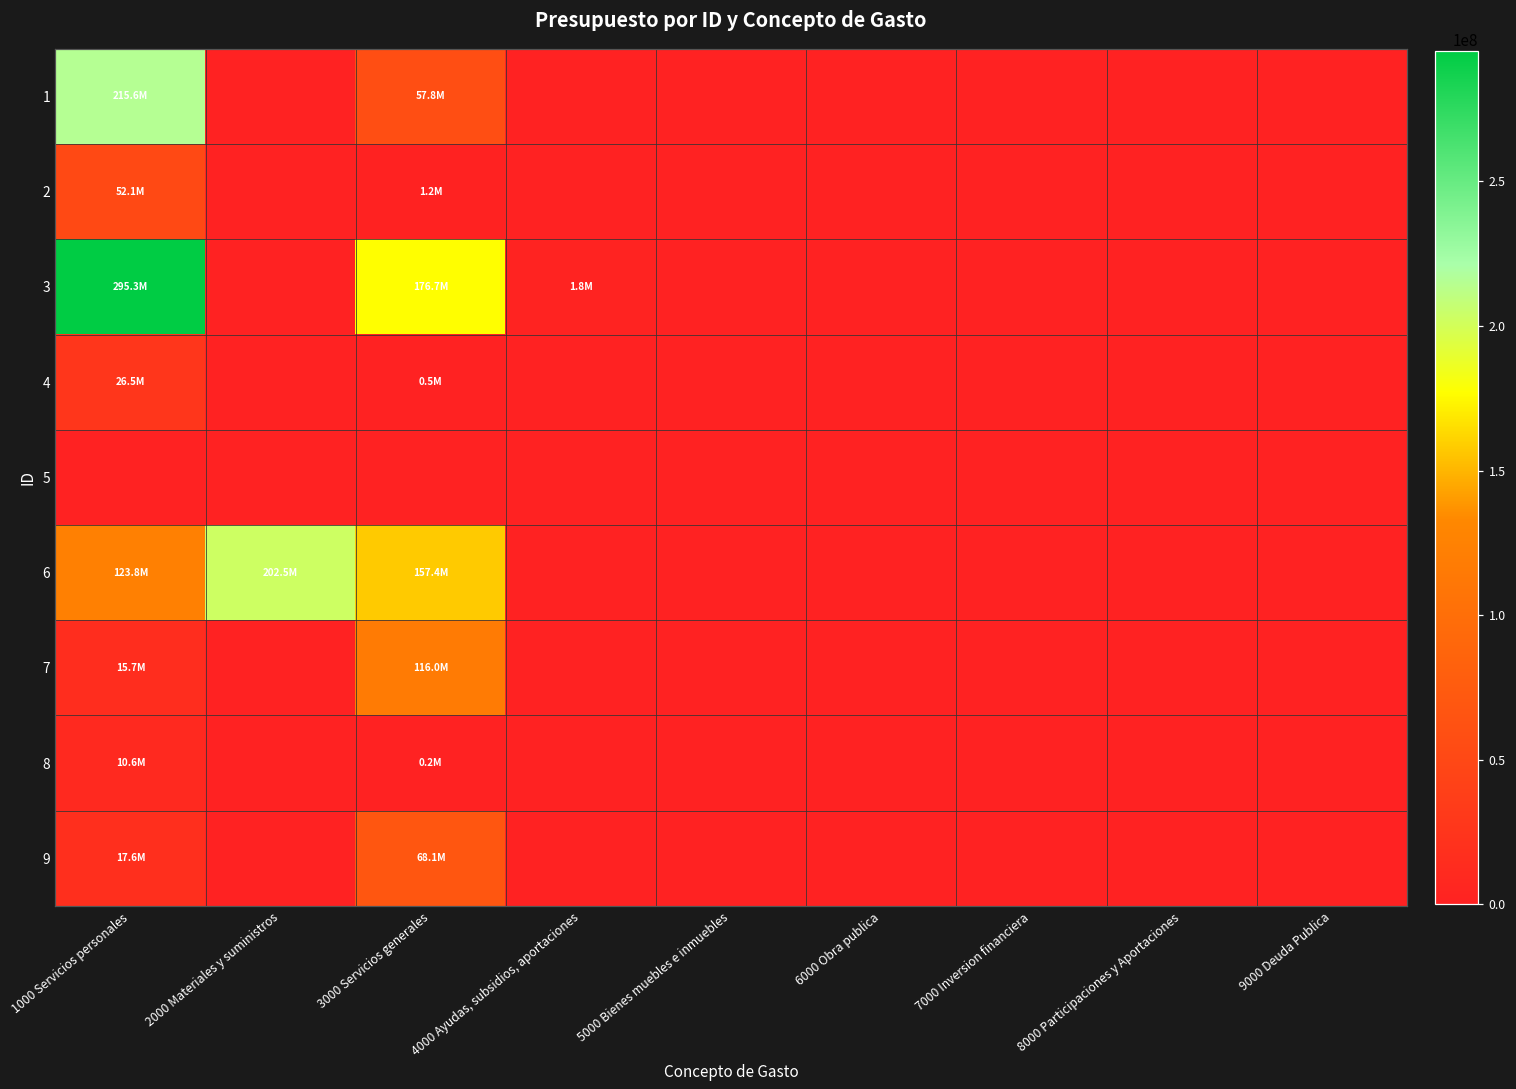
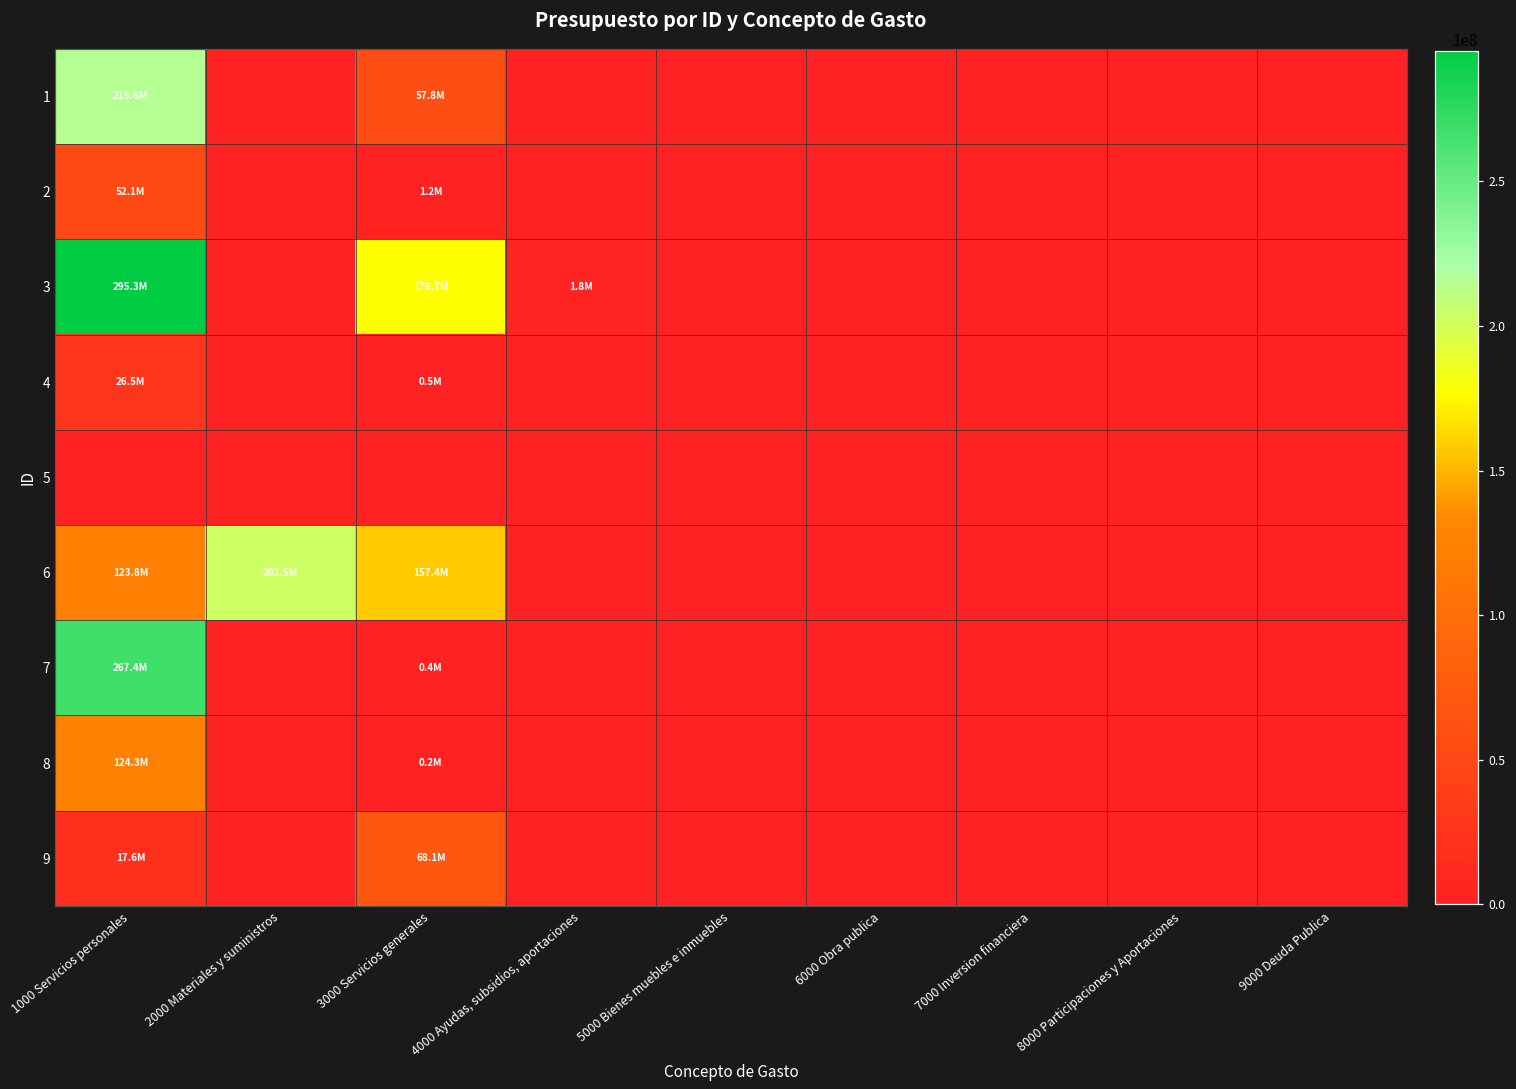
7, 1000 Servicios personales: 15.7M -> 267.4M
7, 3000 Servicios generales: 116.0M -> 0.4M
8, 1000 Servicios personales: 10.6M -> 124.3M
